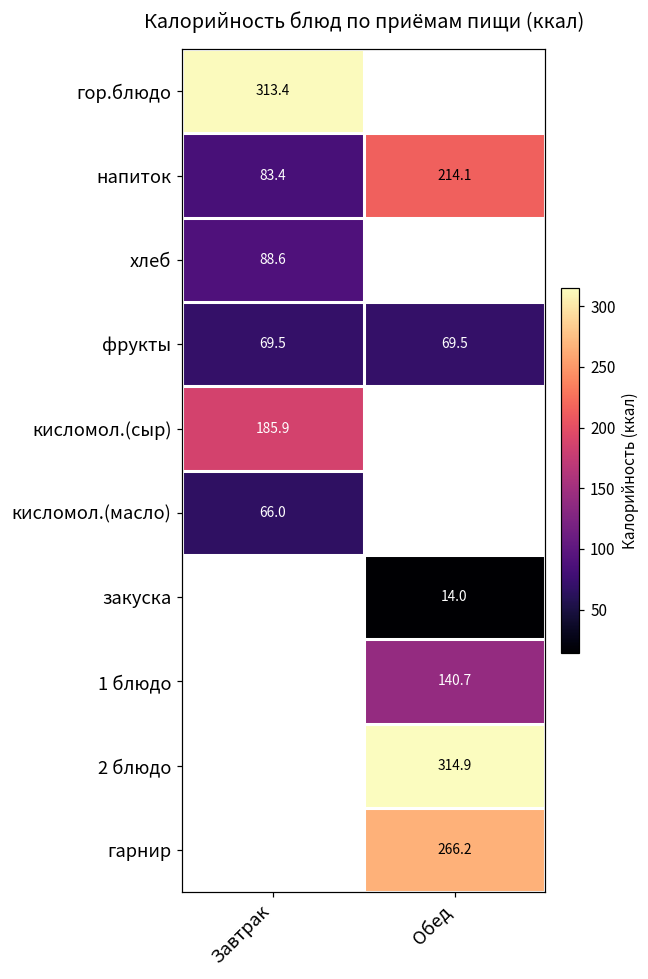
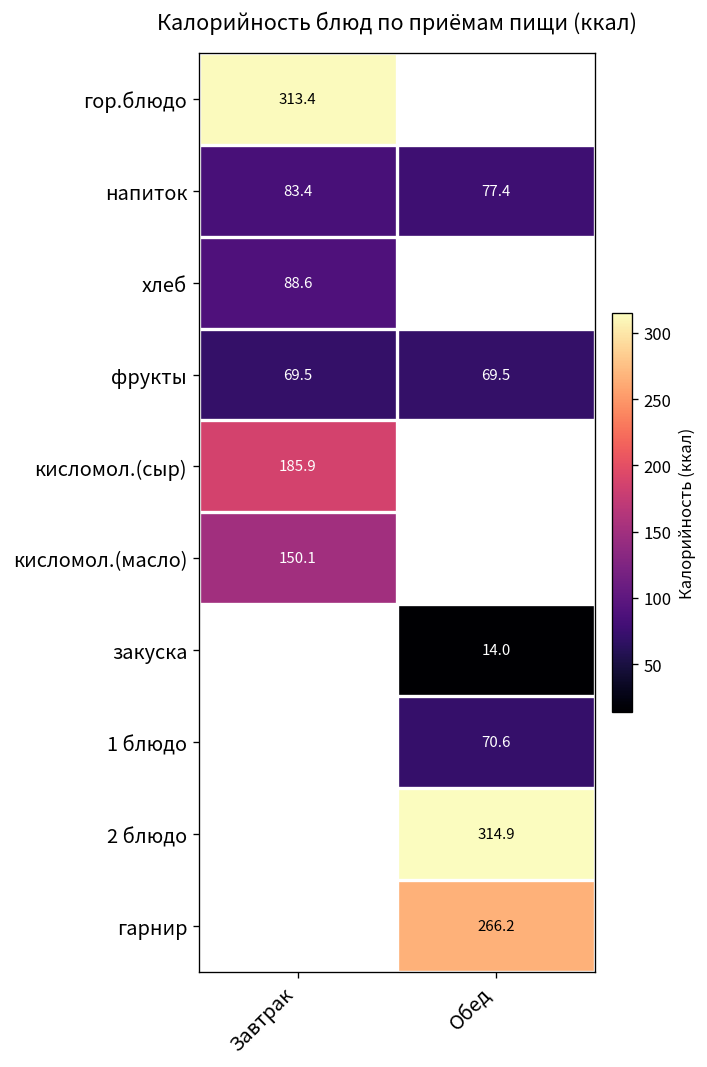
напиток, Обед: 214.1 -> 77.4
кисломол.(масло), Завтрак: 66.0 -> 150.1
1 блюдо, Обед: 140.7 -> 70.6
